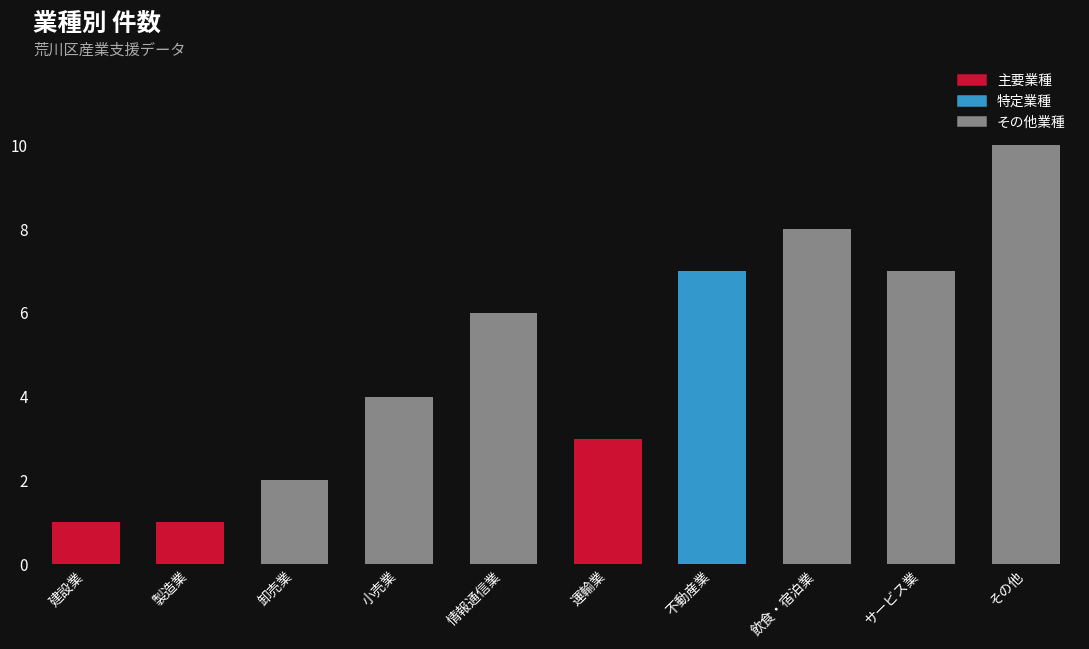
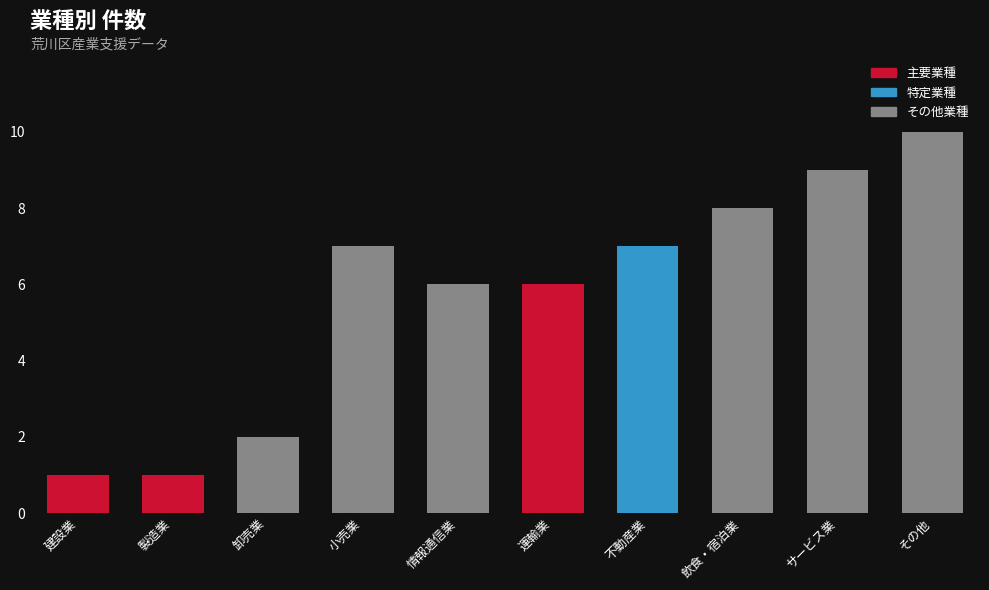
小売業: 4 -> 7
運輸業: 3 -> 6
サービス業: 7 -> 9
